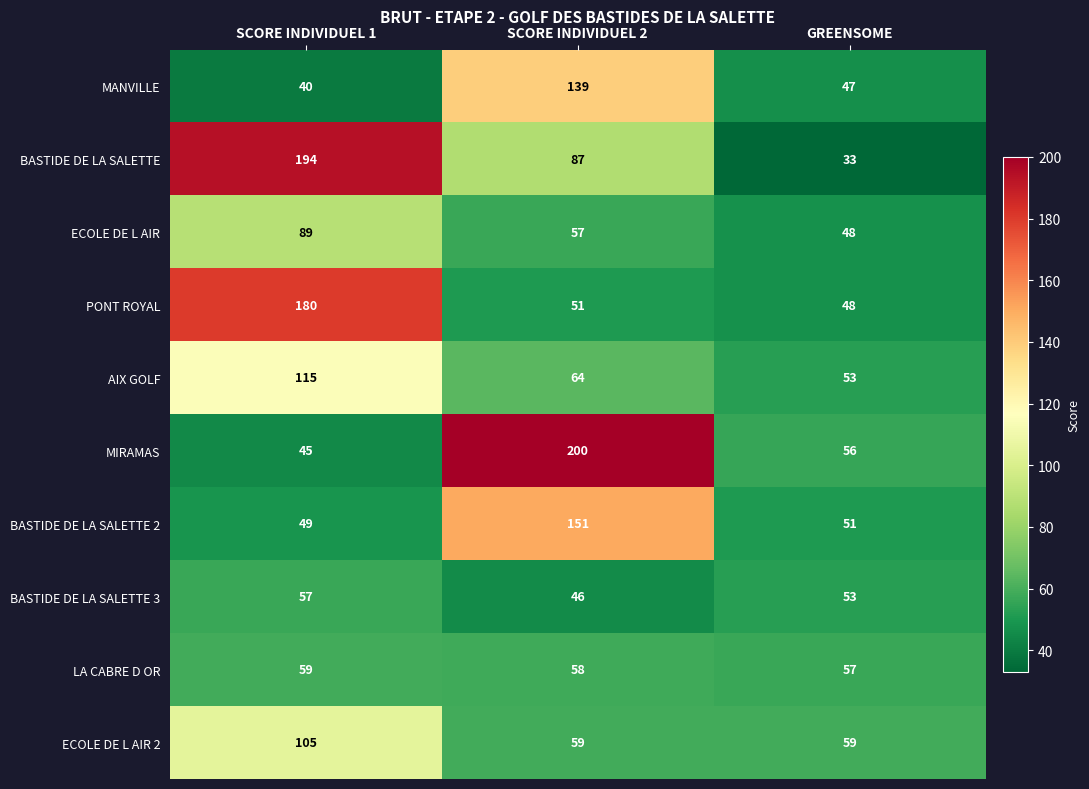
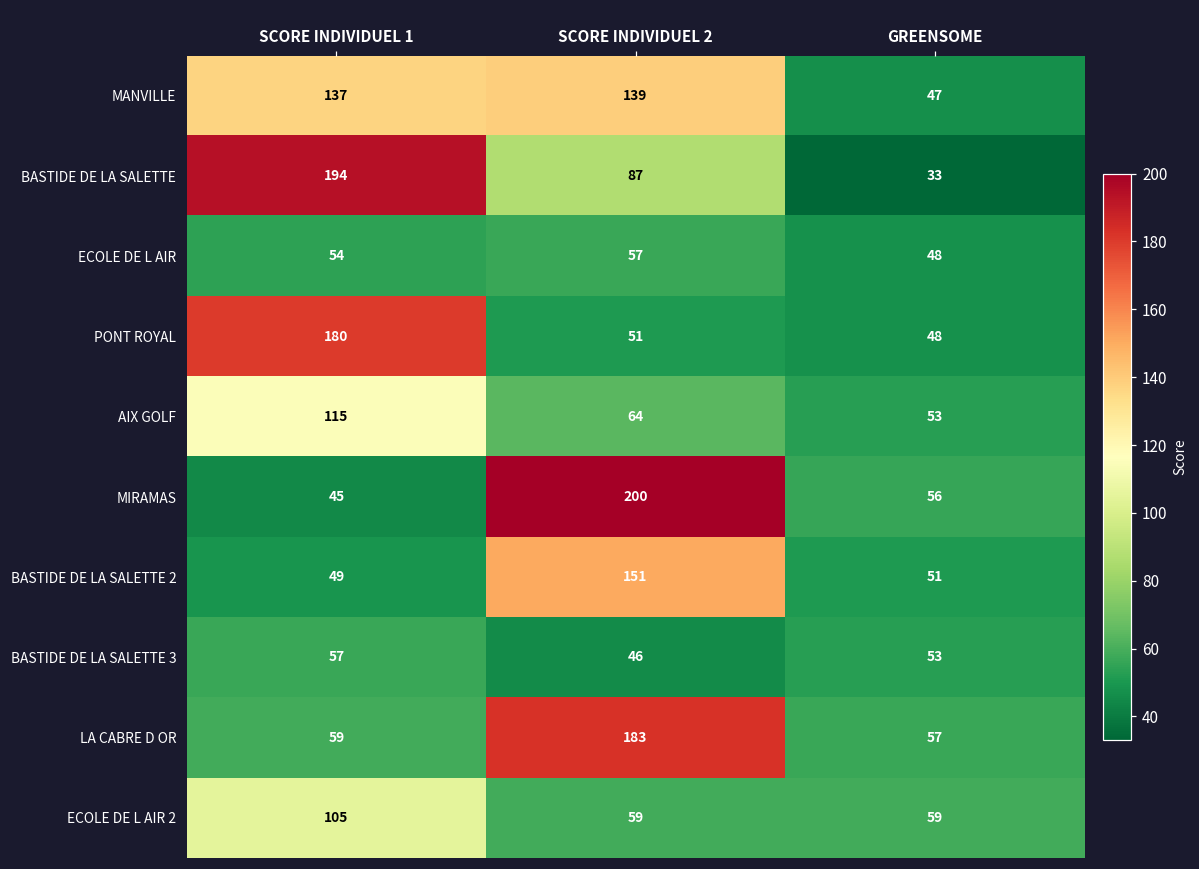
MANVILLE, SCORE INDIVIDUEL 1: 40 -> 137
ECOLE DE L AIR, SCORE INDIVIDUEL 1: 89 -> 54
LA CABRE D OR, SCORE INDIVIDUEL 2: 58 -> 183
